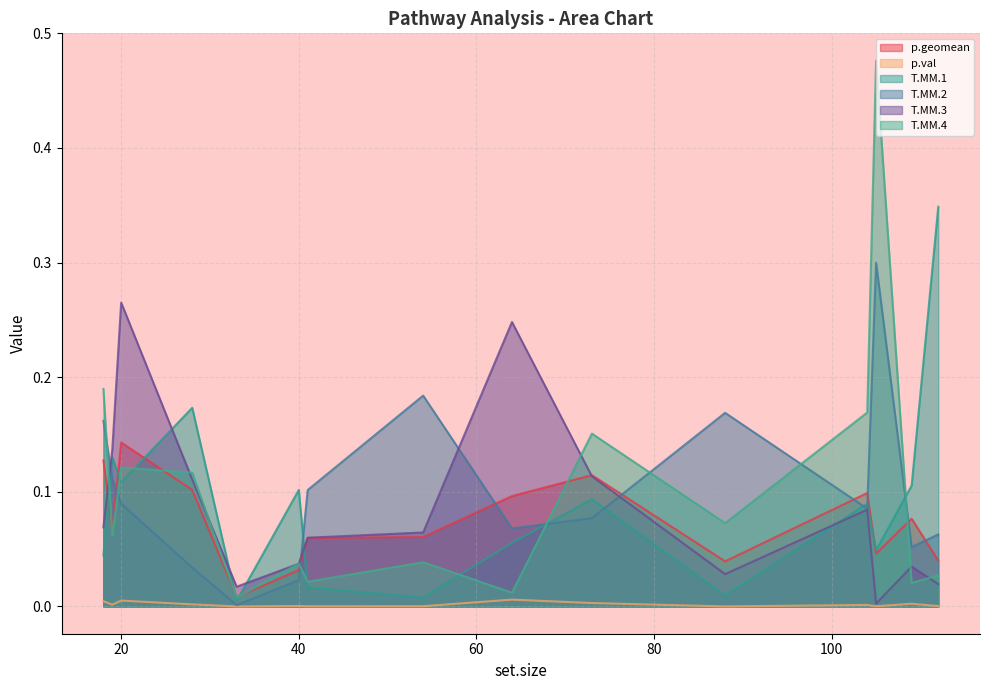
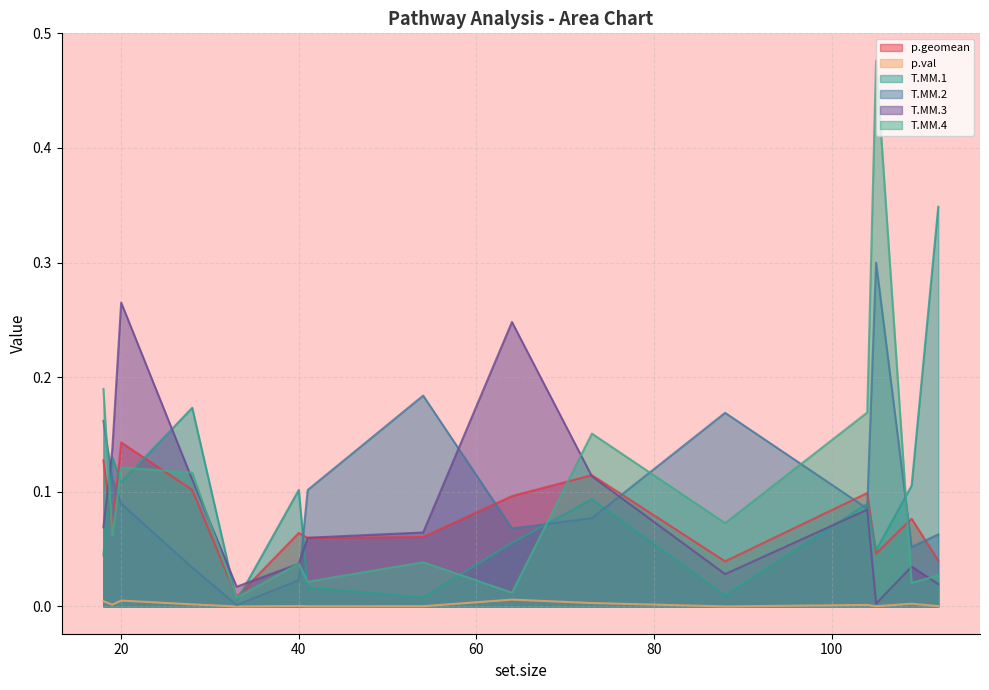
p.geomean, 40: 0.032 -> 0.064
